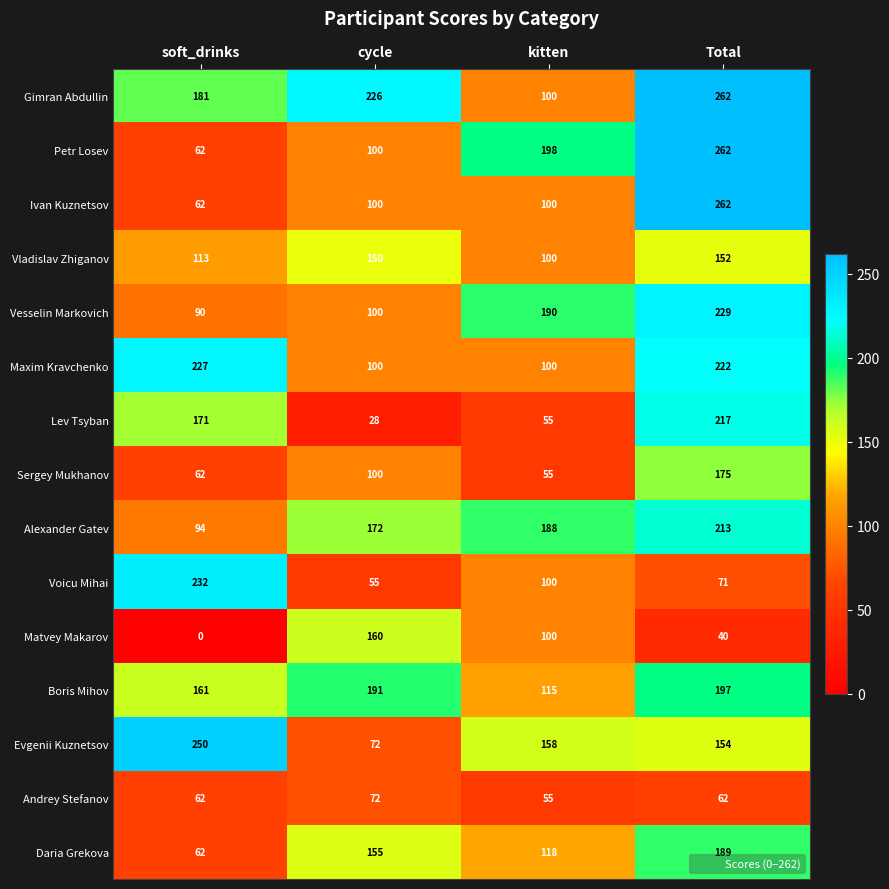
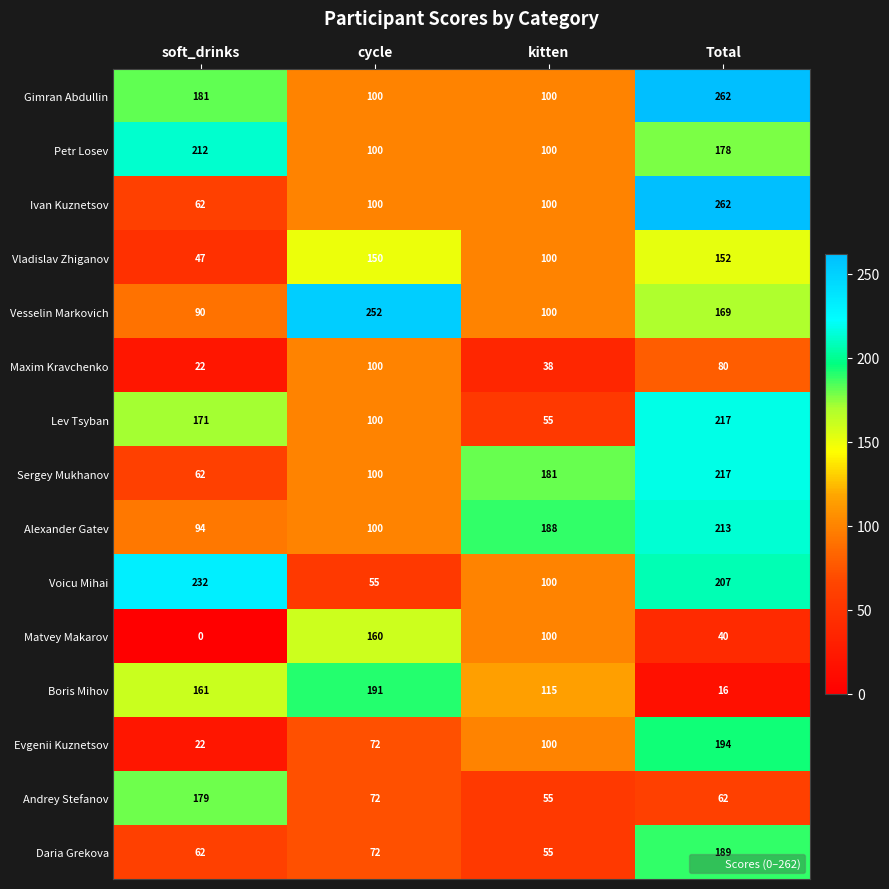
Gimran Abdullin, cycle: 226 -> 100
Petr Losev, soft_drinks: 62 -> 212
Petr Losev, kitten: 198 -> 100
Petr Losev, Total: 262 -> 178
Vladislav Zhiganov, soft_drinks: 113 -> 47
Vesselin Markovich, cycle: 100 -> 252
Vesselin Markovich, kitten: 190 -> 100
Vesselin Markovich, Total: 229 -> 169
Maxim Kravchenko, soft_drinks: 227 -> 22
Maxim Kravchenko, kitten: 100 -> 38
Maxim Kravchenko, Total: 222 -> 80
Lev Tsyban, cycle: 28 -> 100
Sergey Mukhanov, kitten: 55 -> 181
Sergey Mukhanov, Total: 175 -> 217
Alexander Gatev, cycle: 172 -> 100
Voicu Mihai, Total: 71 -> 207
Boris Mihov, Total: 197 -> 16
Evgenii Kuznetsov, soft_drinks: 250 -> 22
Evgenii Kuznetsov, kitten: 158 -> 100
Evgenii Kuznetsov, Total: 154 -> 194
Andrey Stefanov, soft_drinks: 62 -> 179
Daria Grekova, cycle: 155 -> 72
Daria Grekova, kitten: 118 -> 55
